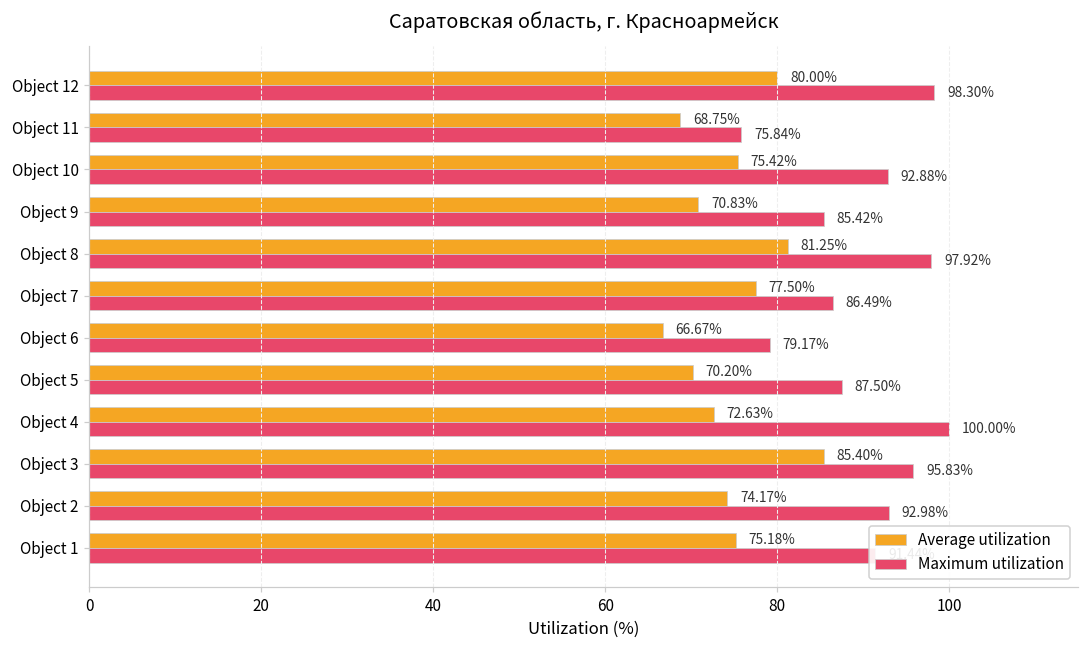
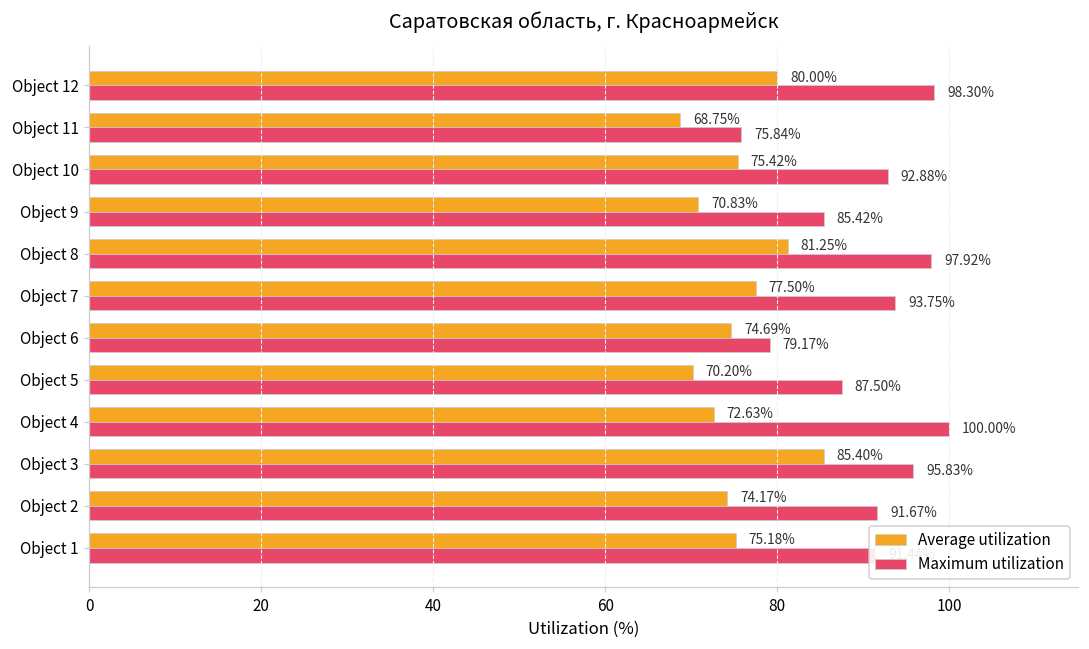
Maximum utilization, Object 7: 86.49% -> 93.75%
Average utilization, Object 6: 66.67% -> 74.69%
Maximum utilization, Object 2: 92.98% -> 91.67%
